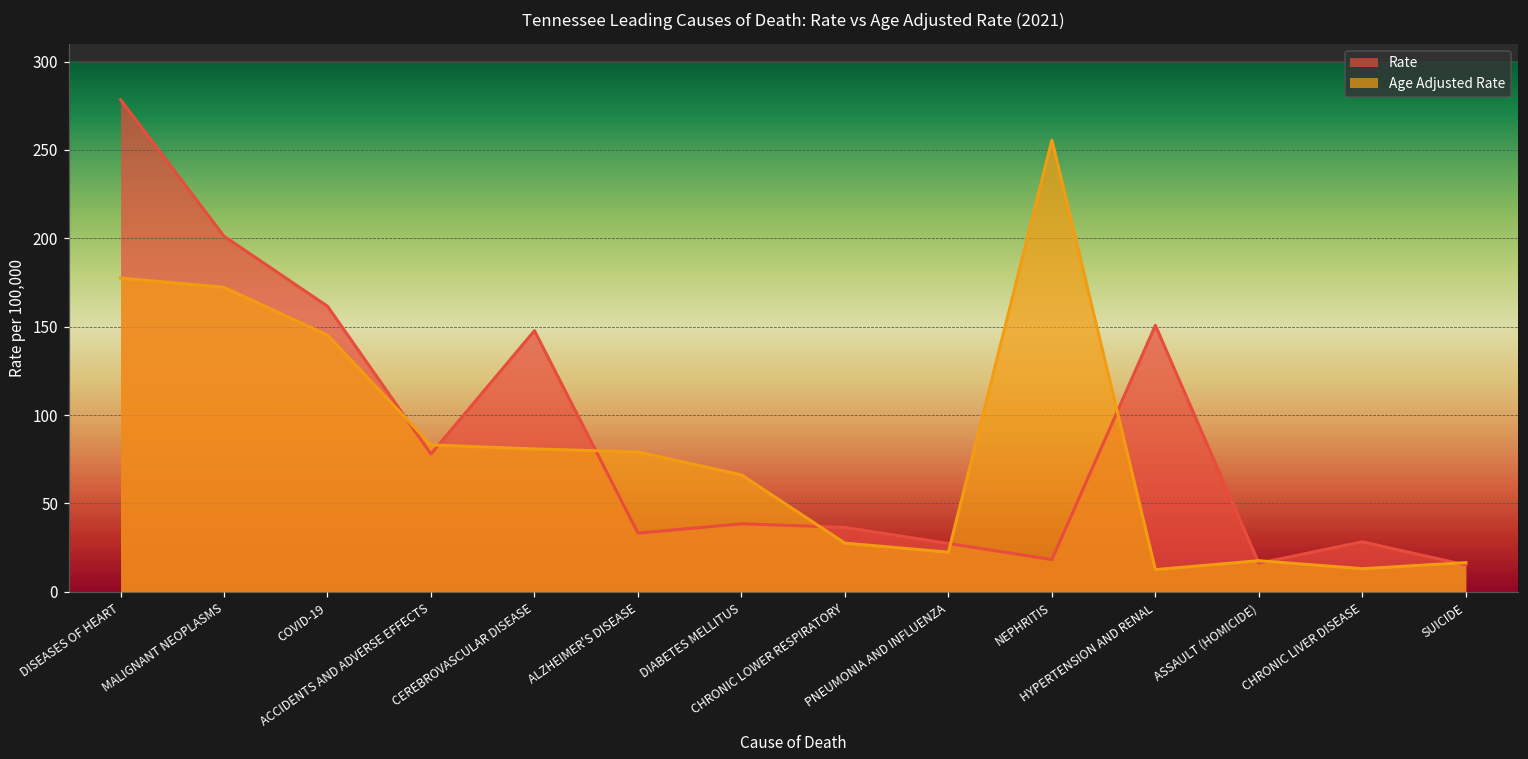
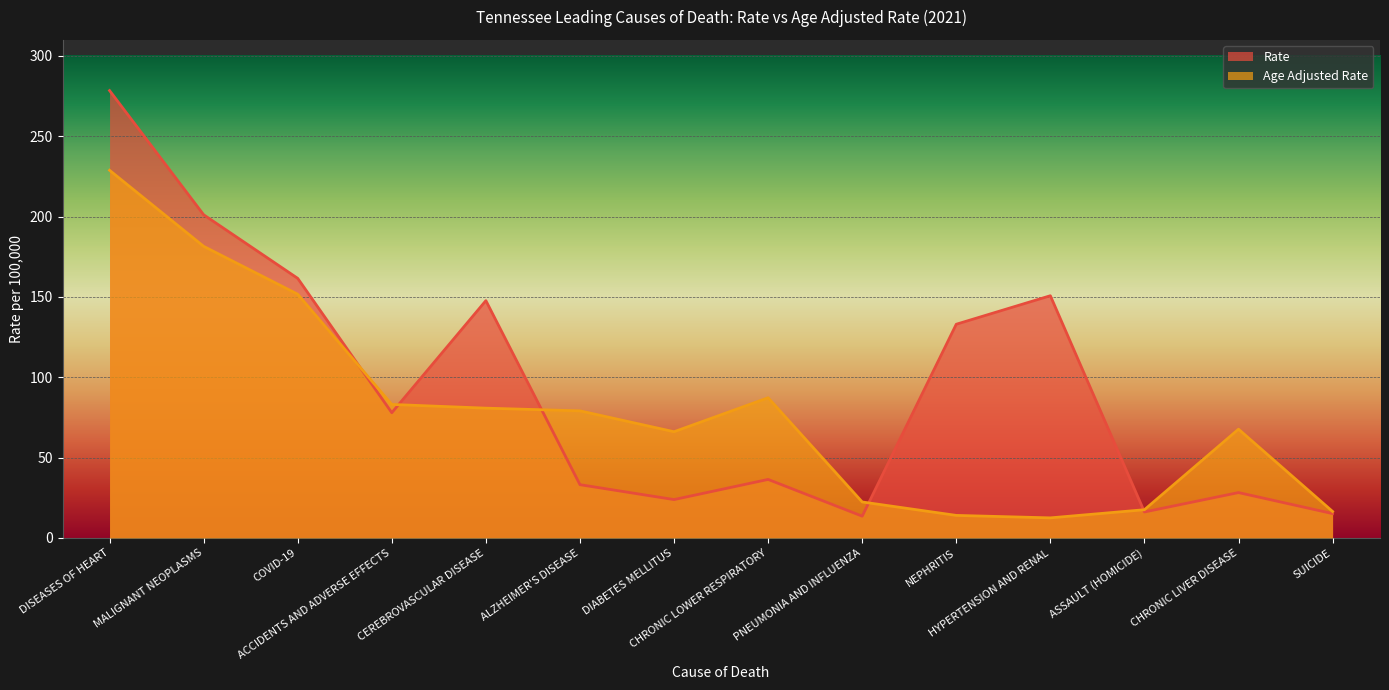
Age Adjusted Rate, DISEASES OF HEART: 177 -> 229
Age Adjusted Rate, MALIGNANT NEOPLASMS: 172 -> 182
Age Adjusted Rate, COVID-19: 145 -> 152
Rate, DIABETES MELLITUS: 38 -> 24
Age Adjusted Rate, CHRONIC LOWER RESPIRATORY: 28 -> 87
Rate, PNEUMONIA AND INFLUENZA: 27 -> 14
Rate, NEPHRITIS: 18 -> 133
Age Adjusted Rate, NEPHRITIS: 256 -> 14
Age Adjusted Rate, CHRONIC LIVER DISEASE: 13 -> 68
